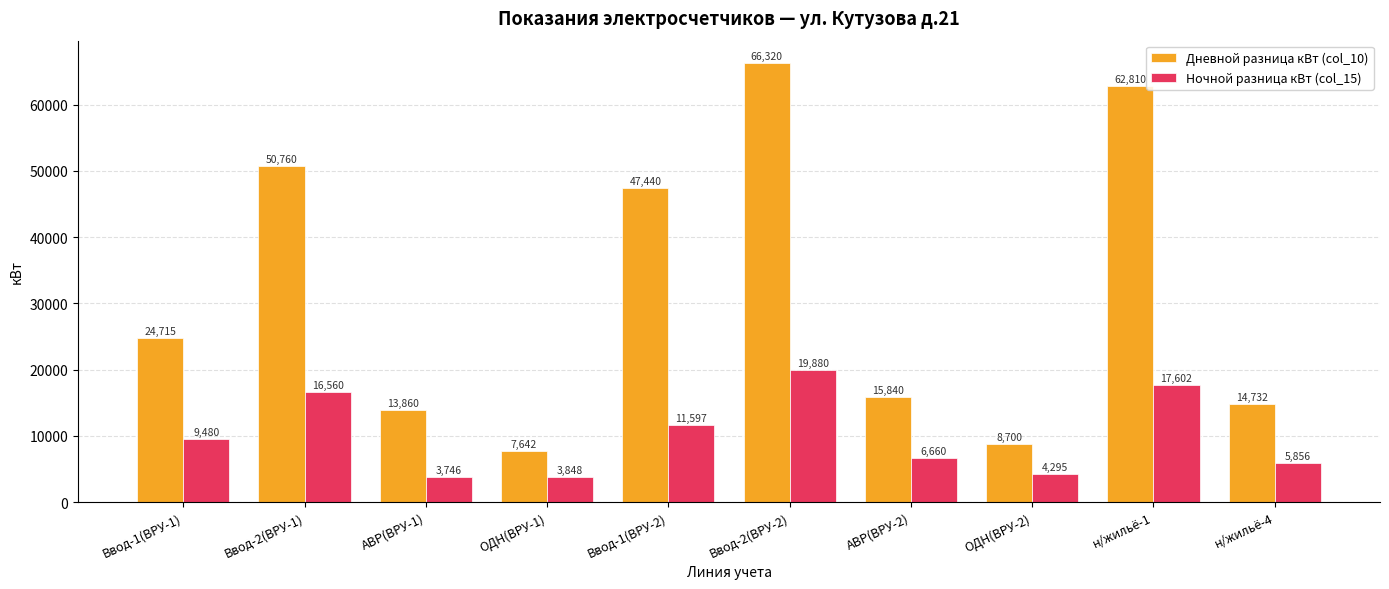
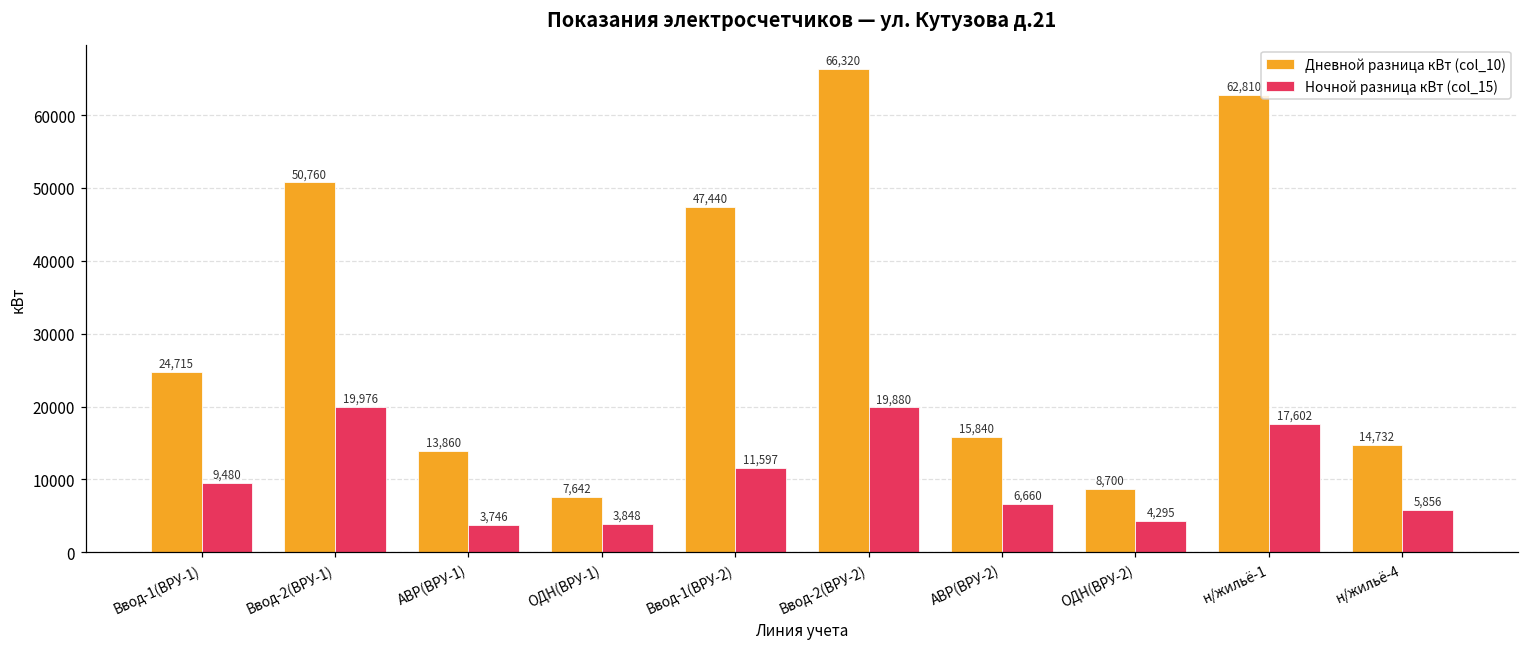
Ночной разница кВт (col_15), Ввод-2(ВРУ-1): 16,560 -> 19,976
